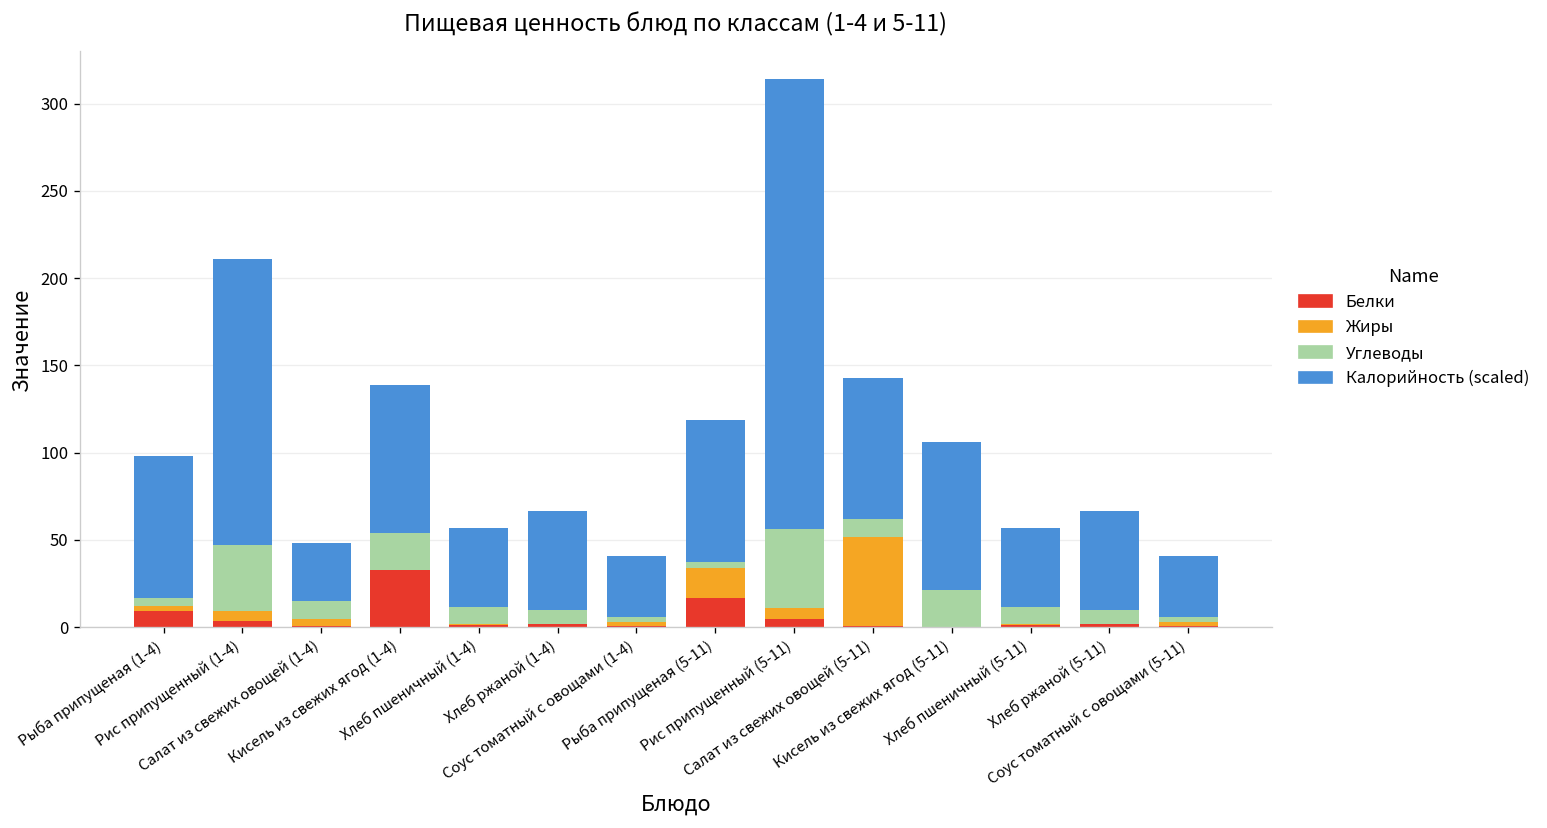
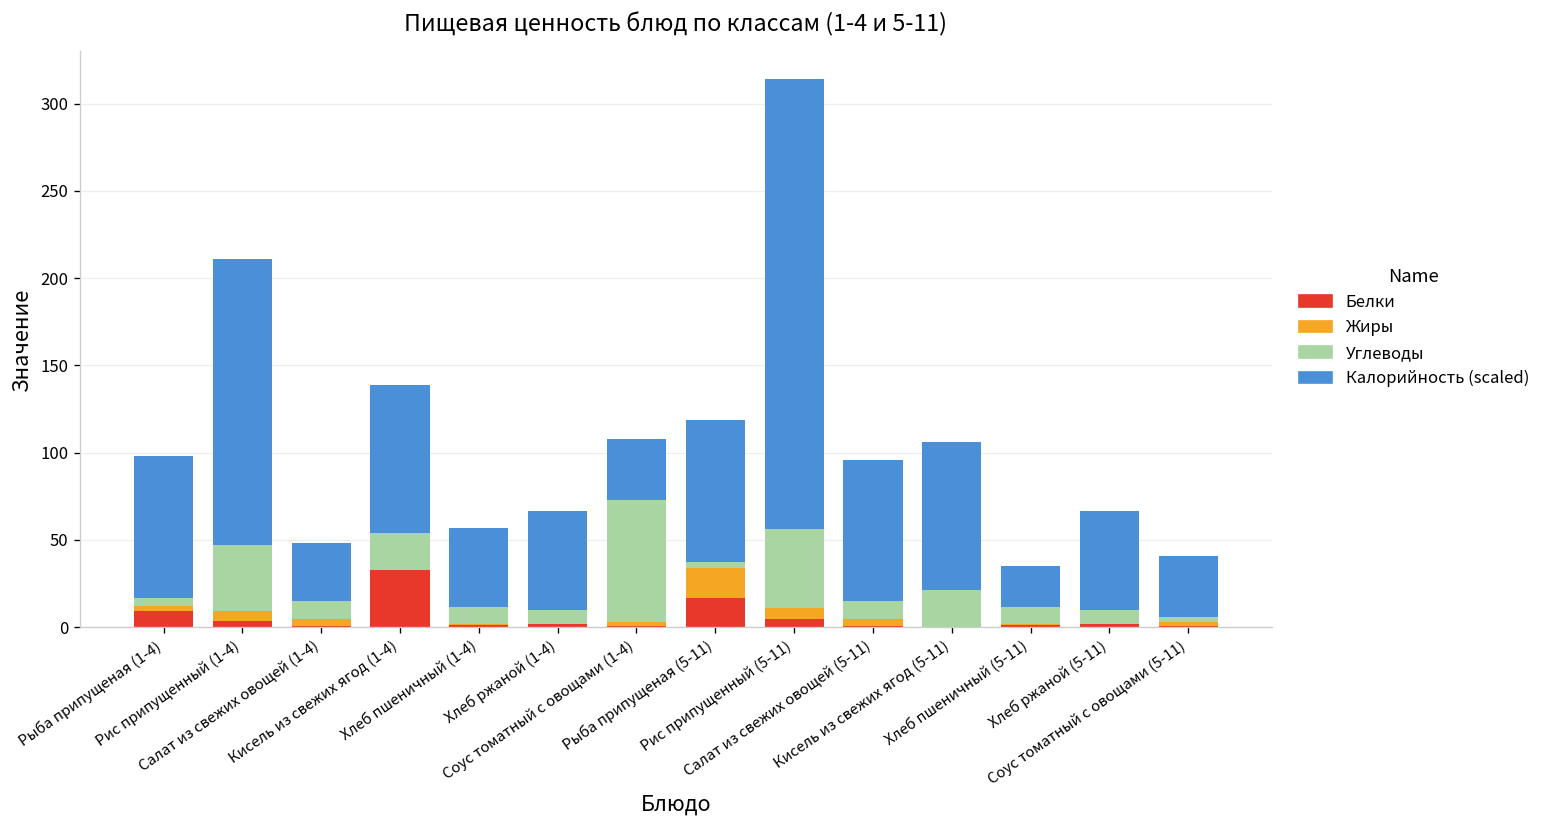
Углеводы, Соус томатный с овощами (1-4): 3 -> 70
Жиры, Салат из свежих овощей (5-11): 51 -> 4
Калорийность (scaled), Хлеб пшеничный (5-11): 45 -> 24
